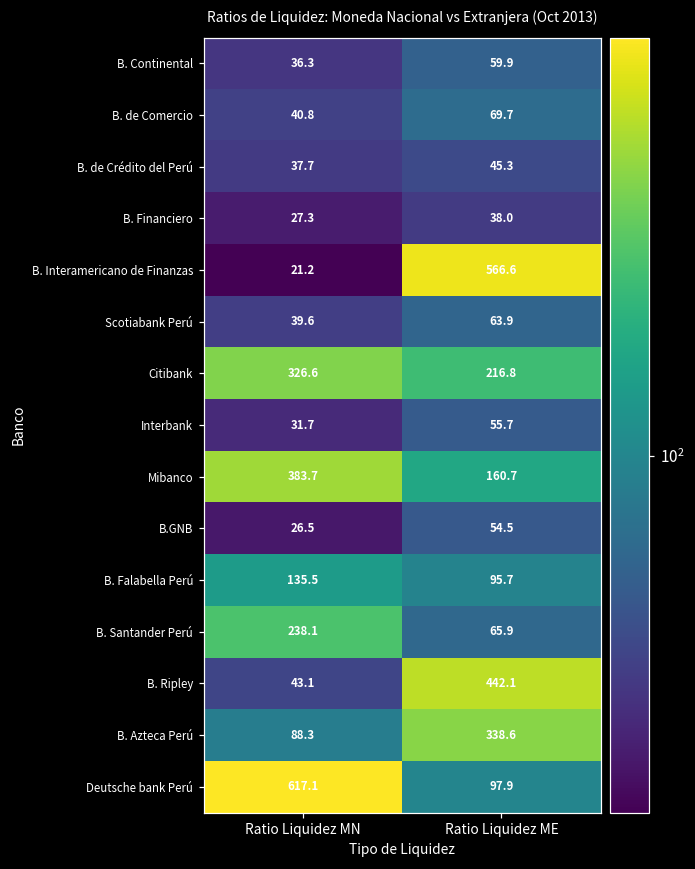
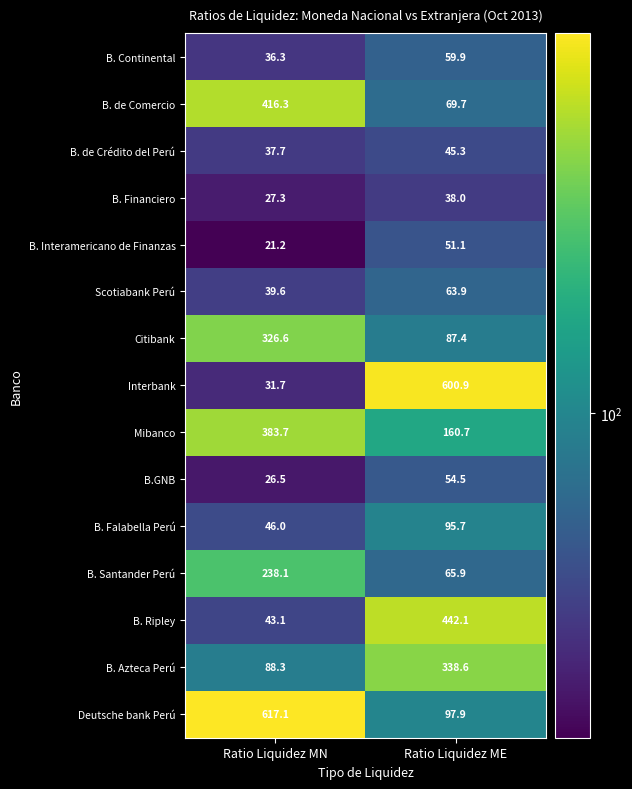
B. de Comercio, Ratio Liquidez MN: 40.8 -> 416.3
B. Interamericano de Finanzas, Ratio Liquidez ME: 566.6 -> 51.1
Citibank, Ratio Liquidez ME: 216.8 -> 87.4
Interbank, Ratio Liquidez ME: 55.7 -> 600.9
B. Falabella Perú, Ratio Liquidez MN: 135.5 -> 46.0
